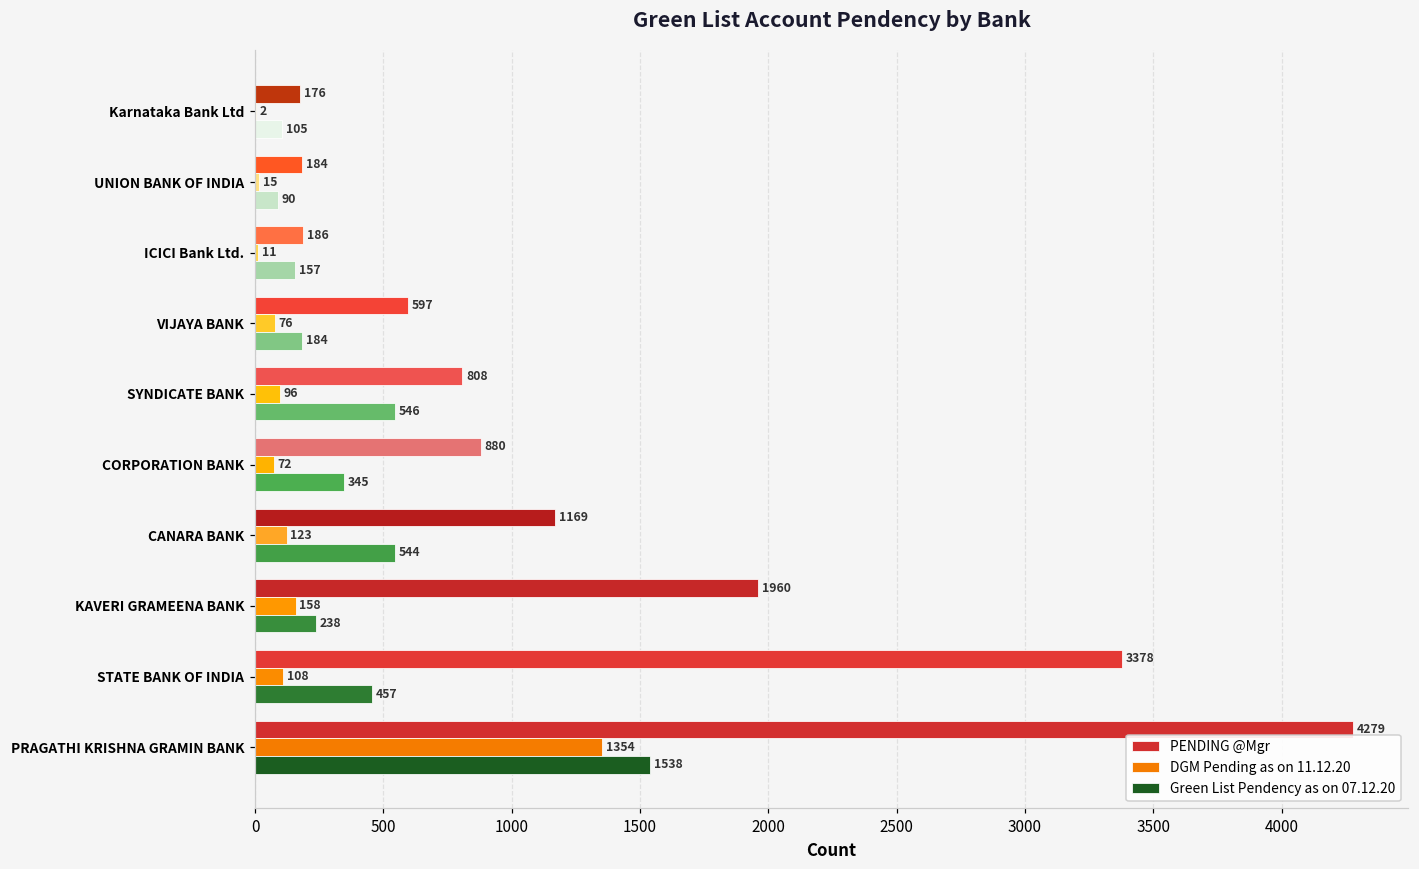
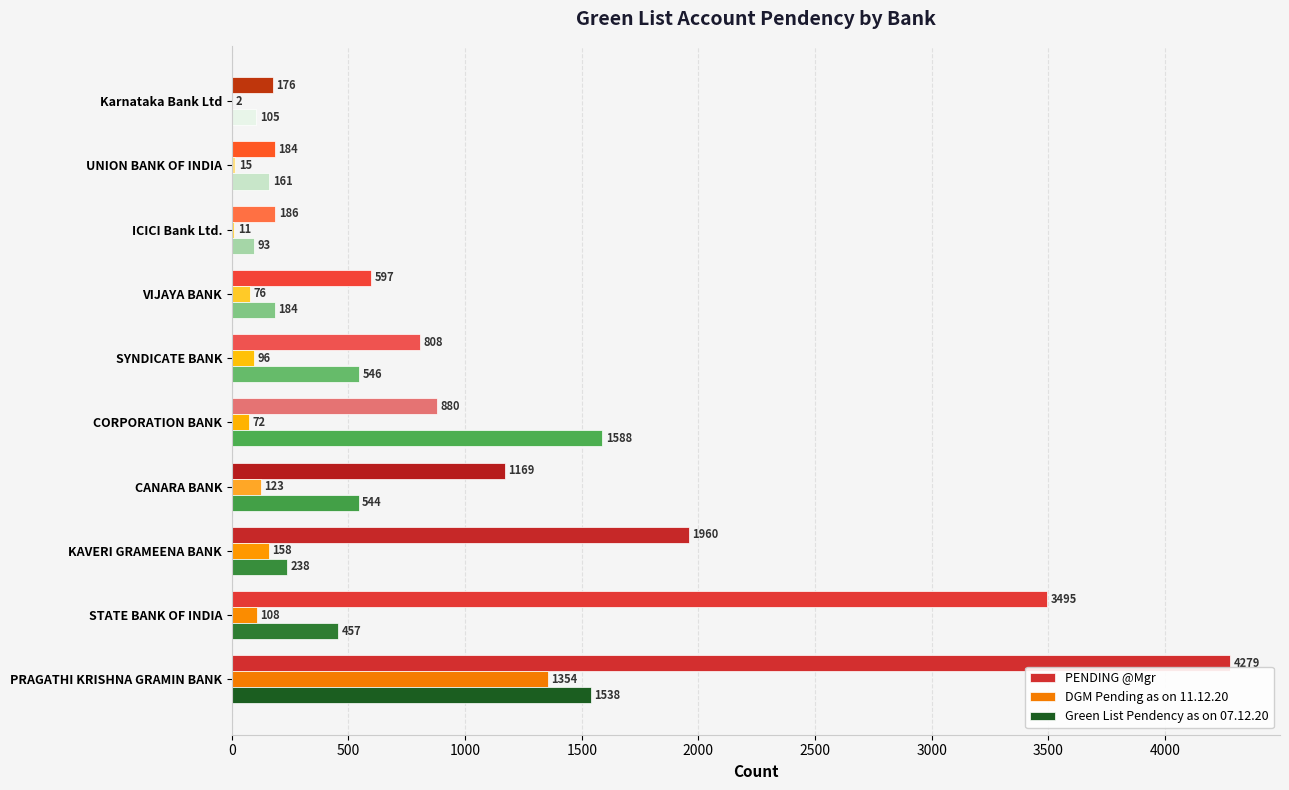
Green List Pendency as on 07.12.20, UNION BANK OF INDIA: 90 -> 161
Green List Pendency as on 07.12.20, ICICI Bank Ltd.: 157 -> 93
Green List Pendency as on 07.12.20, CORPORATION BANK: 345 -> 1588
PENDING @Mgr, STATE BANK OF INDIA: 3378 -> 3495
